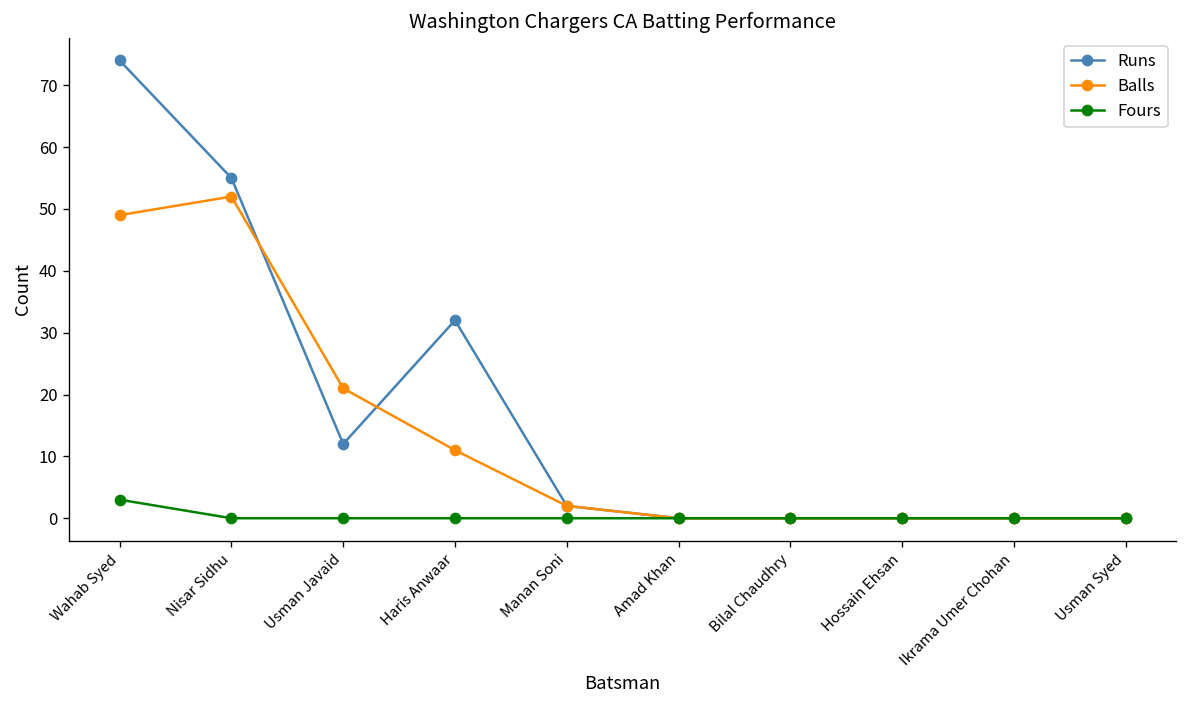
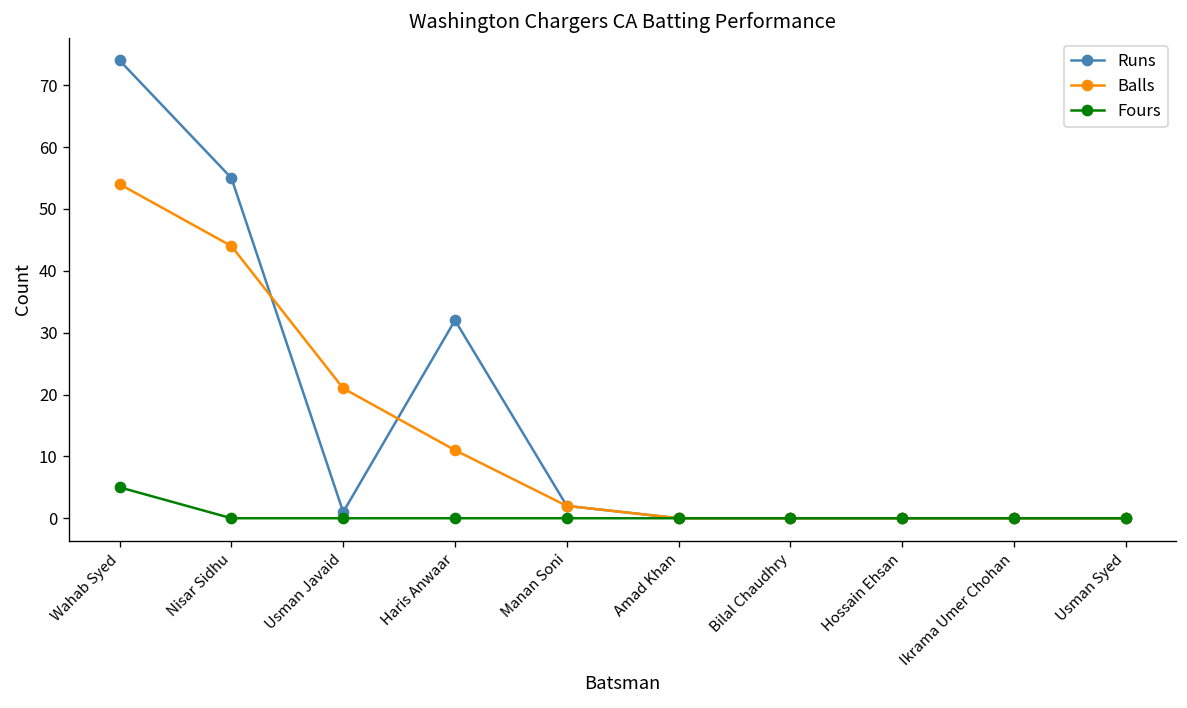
Balls, Wahab Syed: 49 -> 54
Fours, Wahab Syed: 3 -> 5
Balls, Nisar Sidhu: 52 -> 44
Runs, Usman Javaid: 12 -> 1
